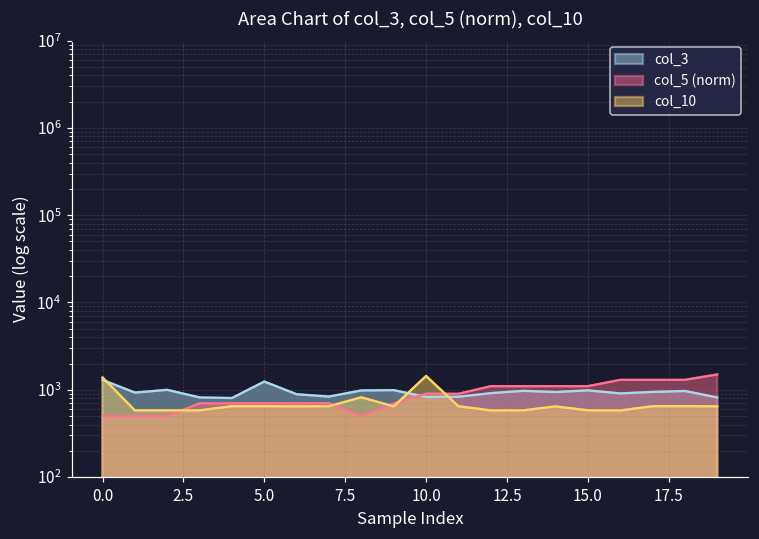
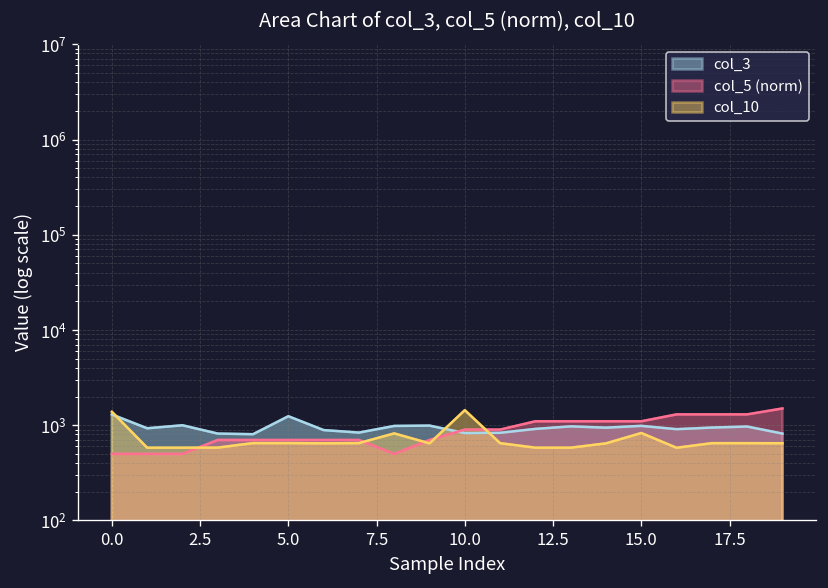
col_10, 15.0: 600 -> 800
